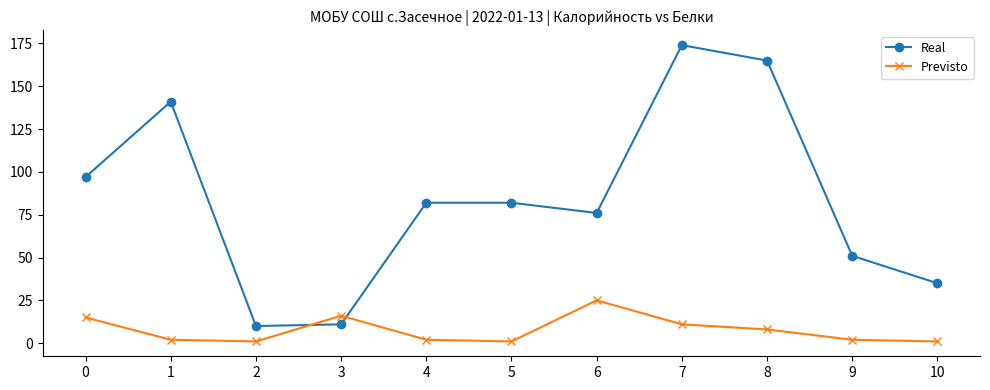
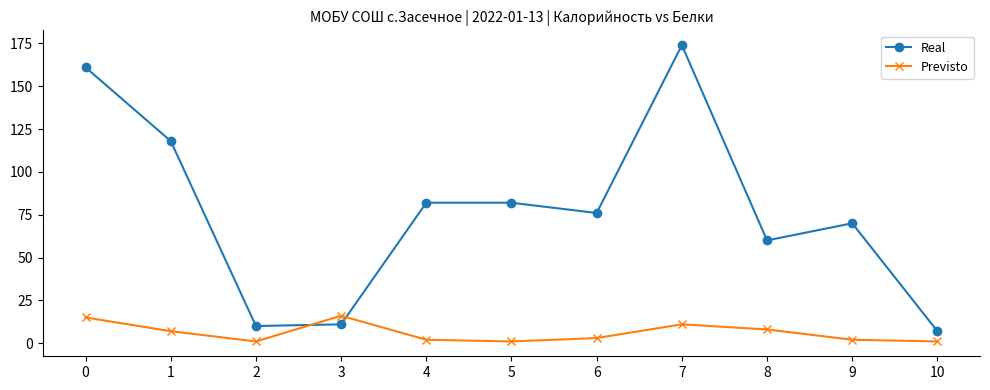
Real, 0: 97 -> 161
Real, 1: 141 -> 118
Previsto, 1: 2 -> 7
Previsto, 6: 25 -> 3
Real, 8: 165 -> 60
Real, 9: 51 -> 70
Real, 10: 35 -> 7
